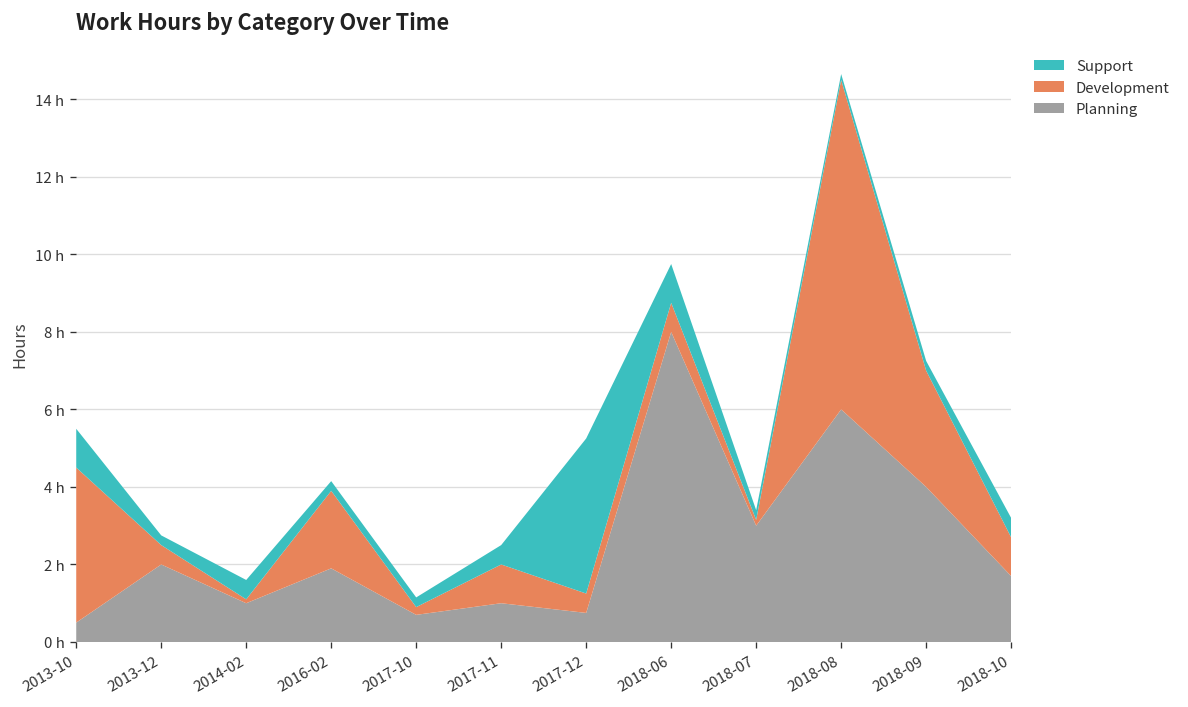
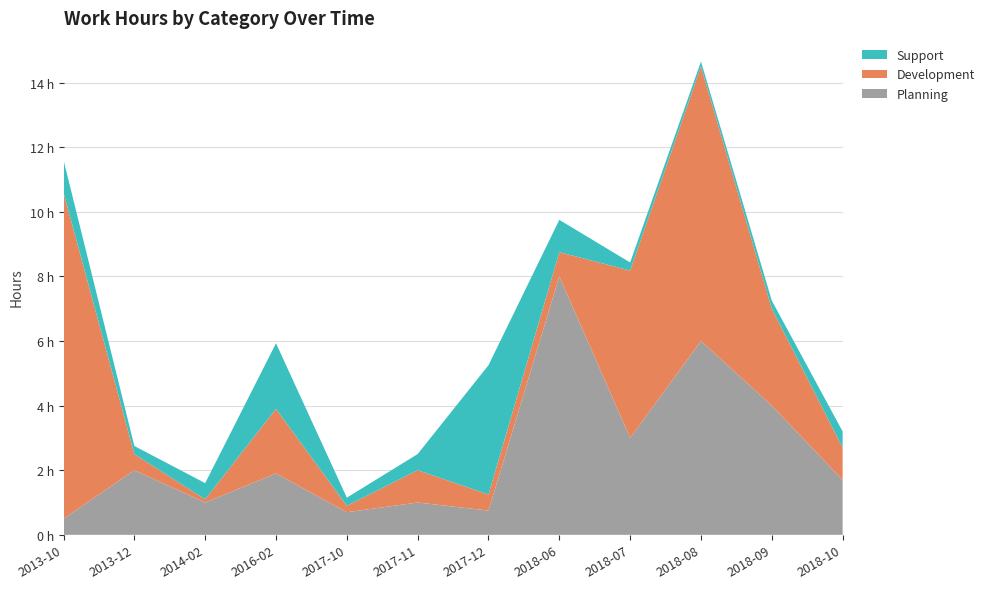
Development, 2013-10: 4.0 h -> 10.1 h
Support, 2016-02: 0.3 h -> 2.0 h
Development, 2018-07: 0.1 h -> 5.2 h
